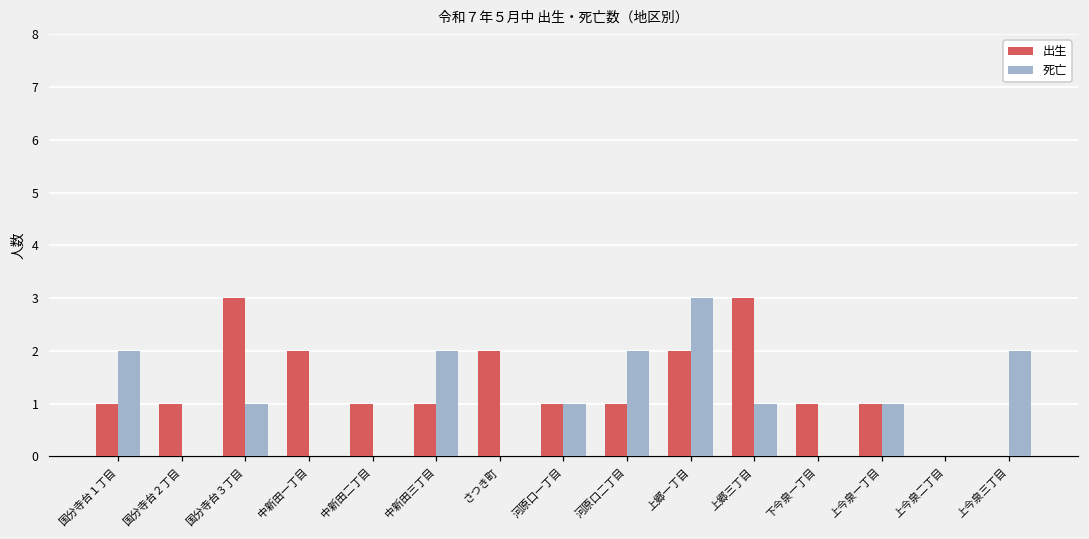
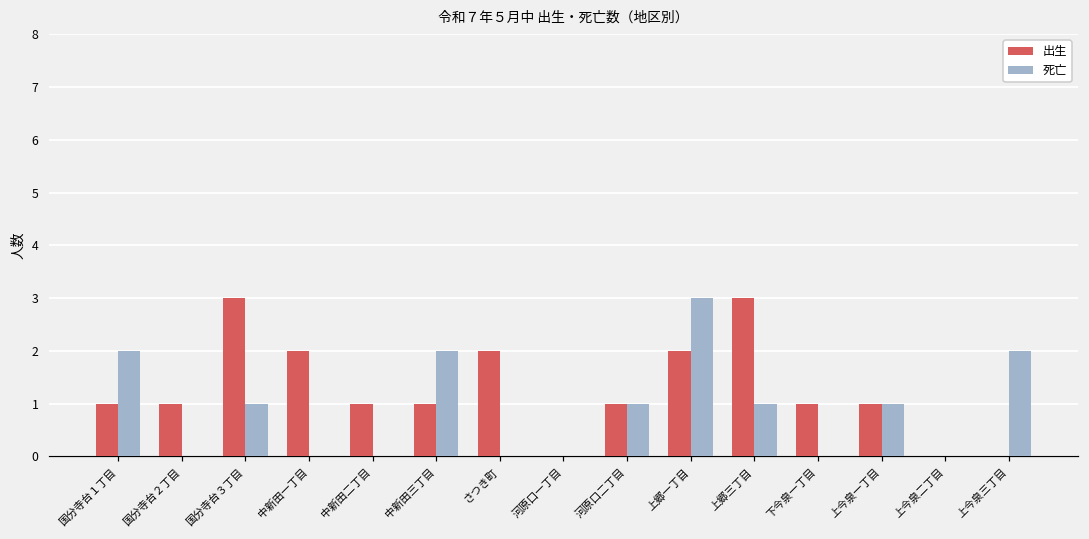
出生, 河原口一丁目: 1 -> 0
死亡, 河原口一丁目: 1 -> 0
死亡, 河原口二丁目: 2 -> 1
